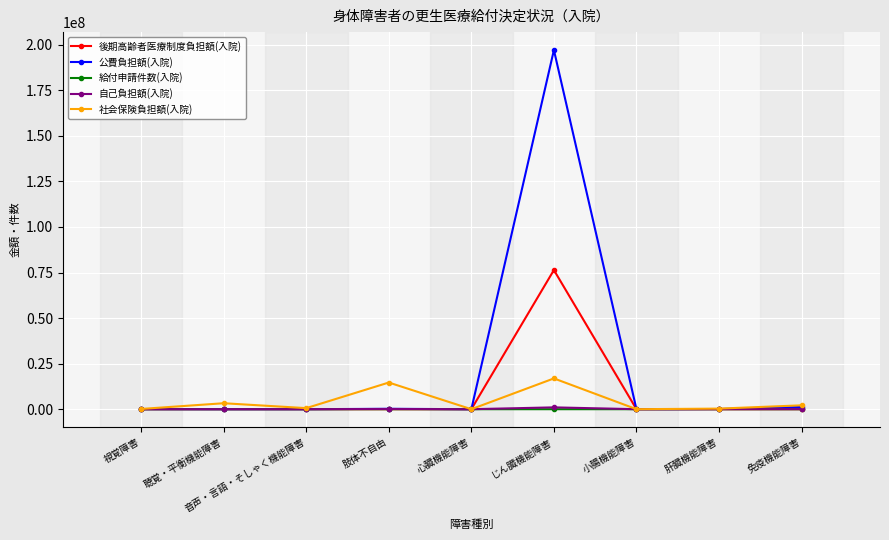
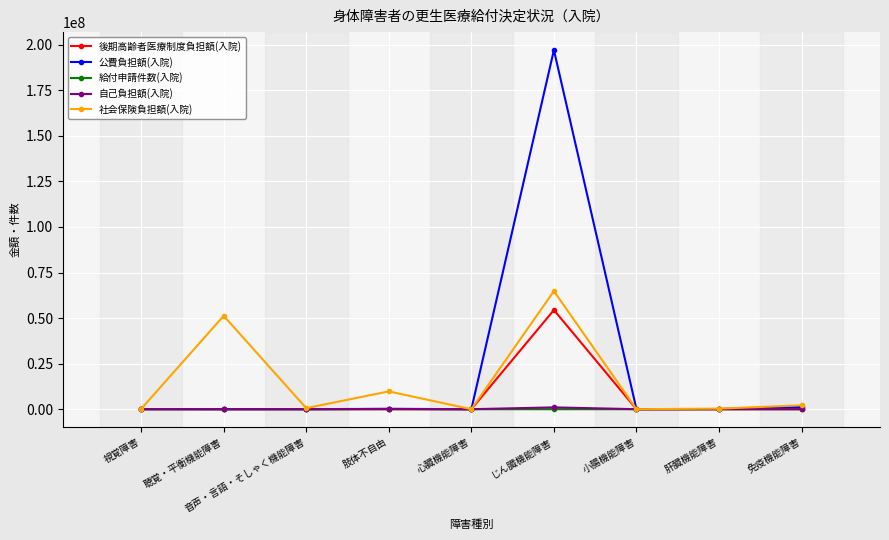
社会保険負担額(入院), 聴覚・平衡機能障害: 3000000 -> 51000000
社会保険負担額(入院), 肢体不自由: 15000000 -> 10000000
後期高齢者医療制度負担額(入院), じん臓機能障害: 76000000 -> 54000000
社会保険負担額(入院), じん臓機能障害: 17000000 -> 65000000
